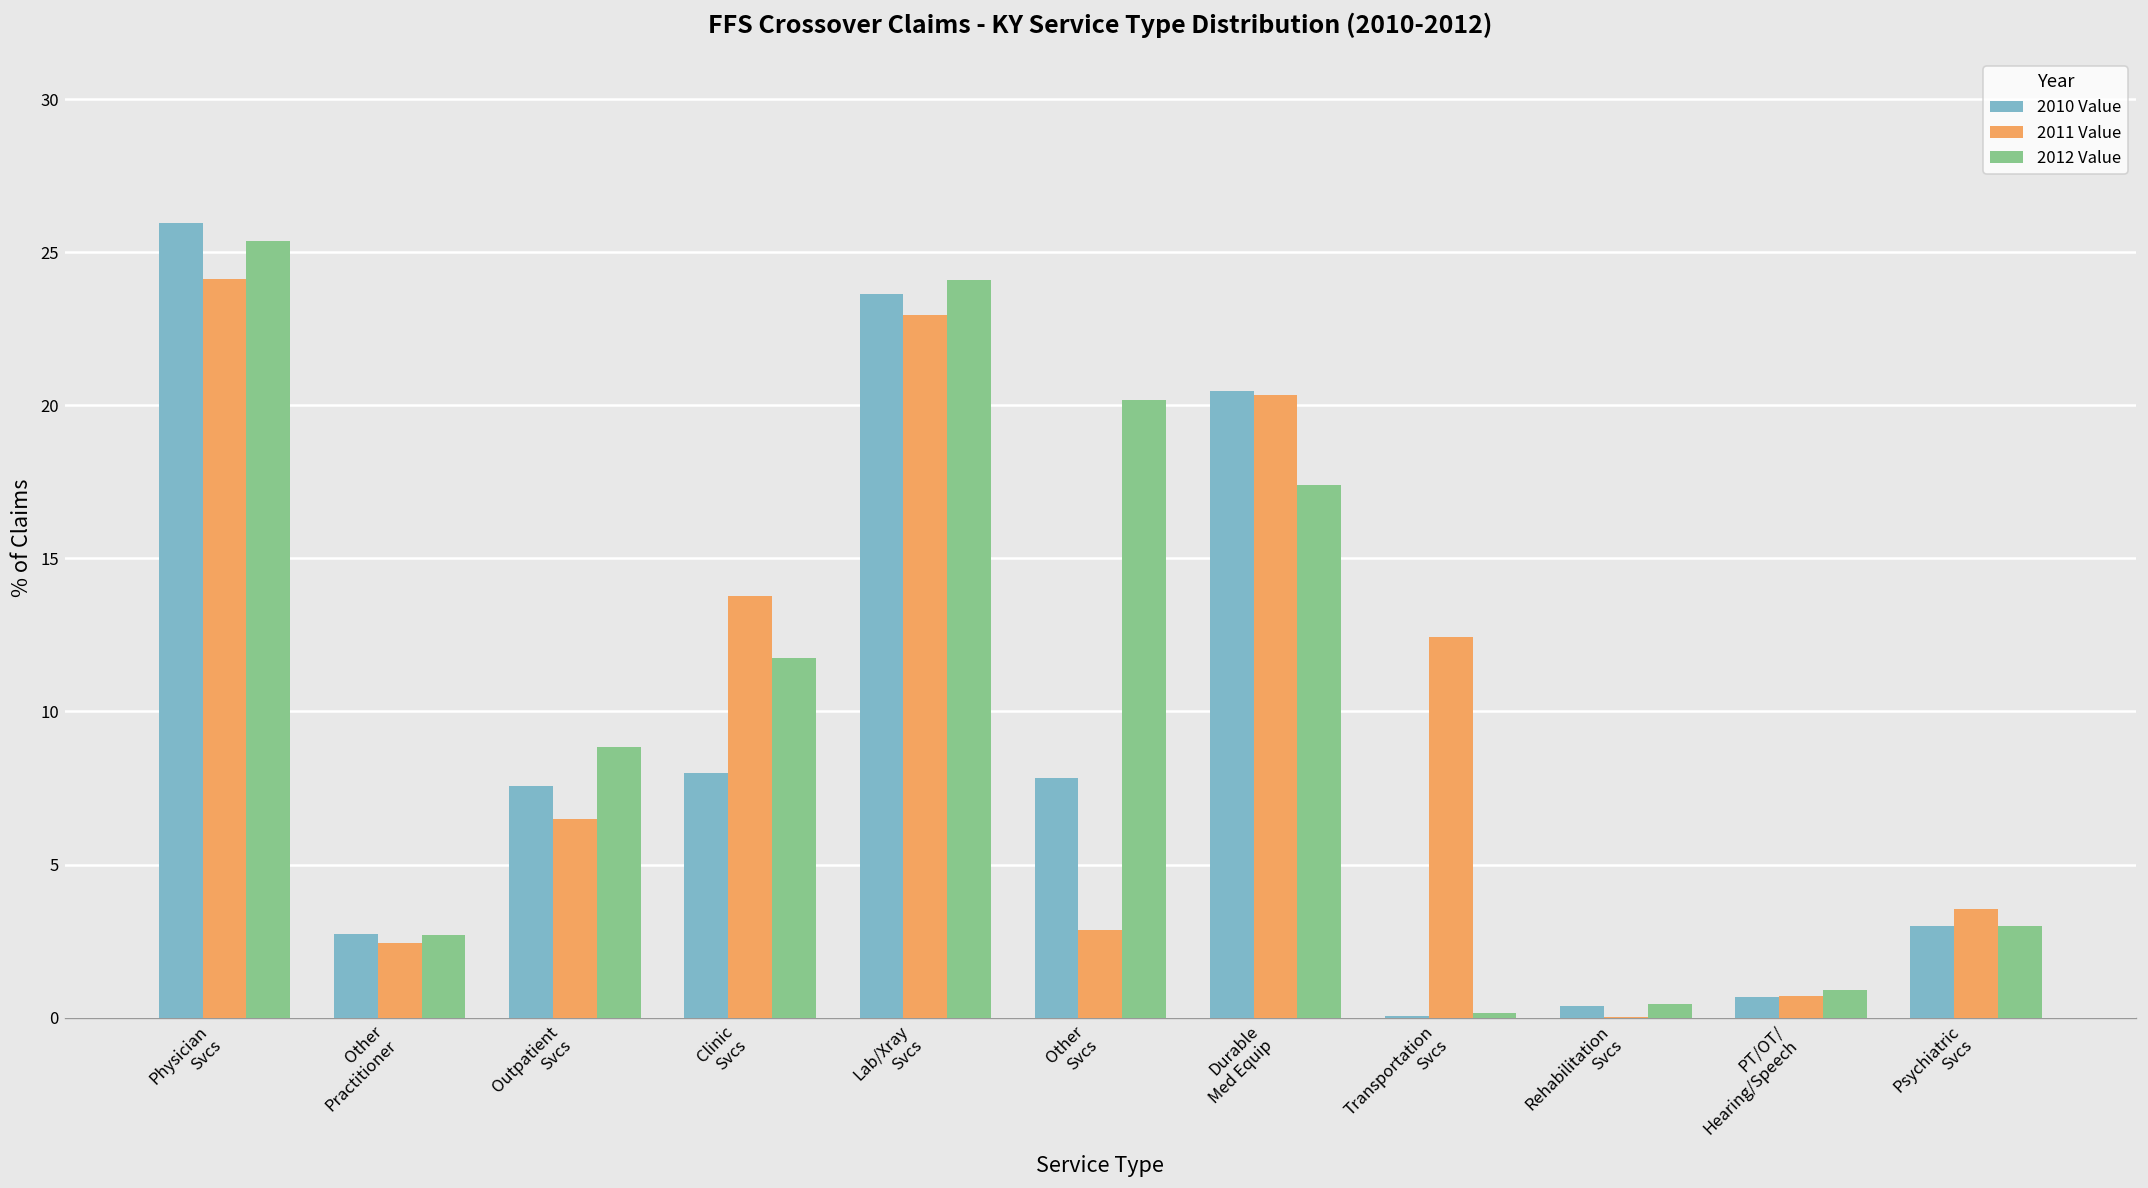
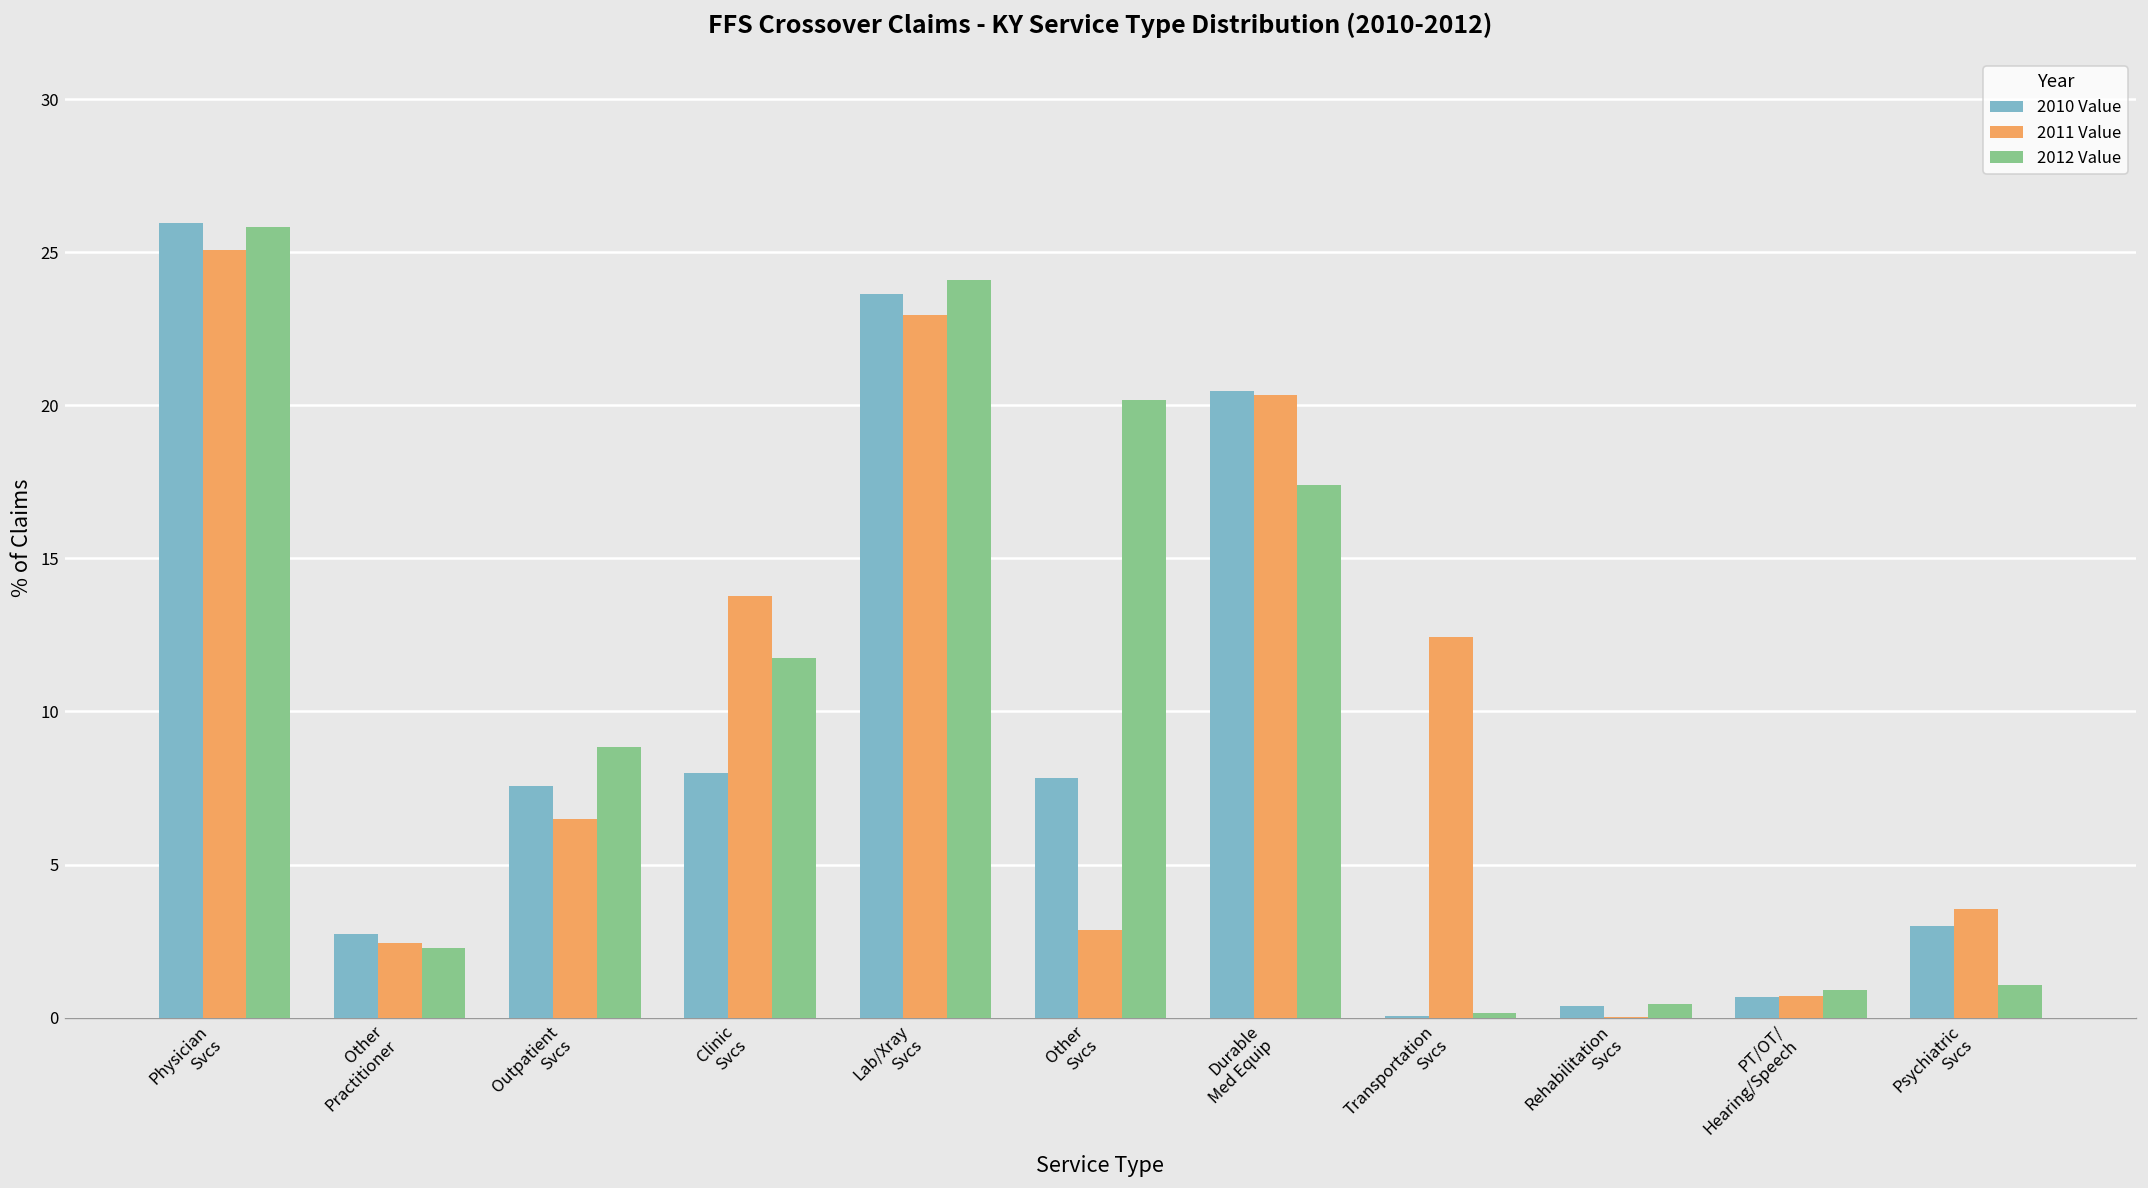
2011 Value, Physician Svcs: 24.1 -> 25.1
2012 Value, Physician Svcs: 25.4 -> 25.8
2012 Value, Other Practitioner: 2.7 -> 2.3
2012 Value, Psychiatric Svcs: 3.0 -> 1.1
